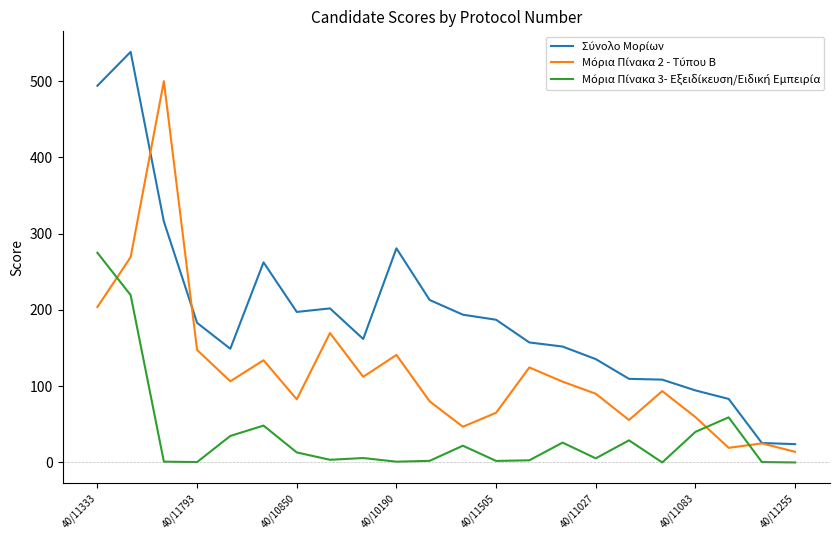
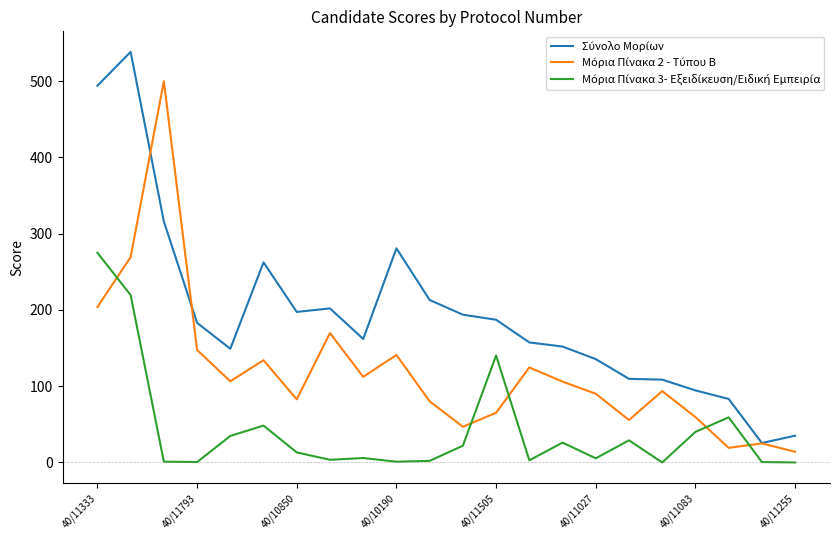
Μόρια Πίνακα 3- Εξειδίκευση/Ειδική Εμπειρία, 40/11505: 0 -> 140
Σύνολο Μορίων, 40/11255: 20 -> 40
